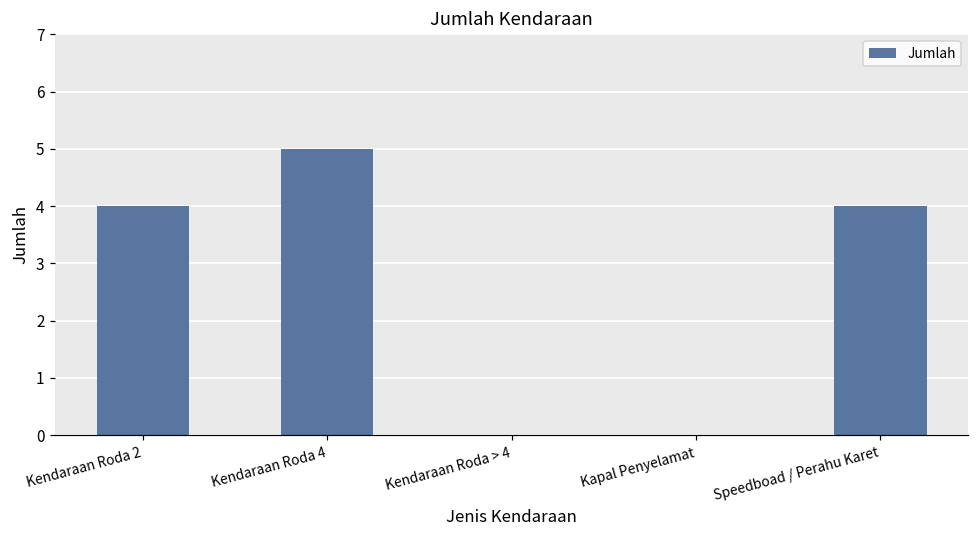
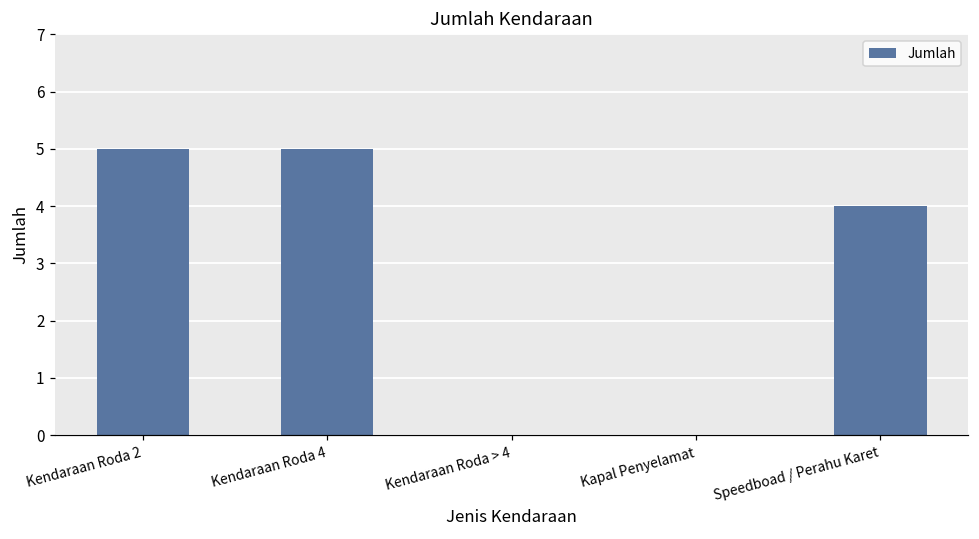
Kendaraan Roda 2: 4 -> 5
